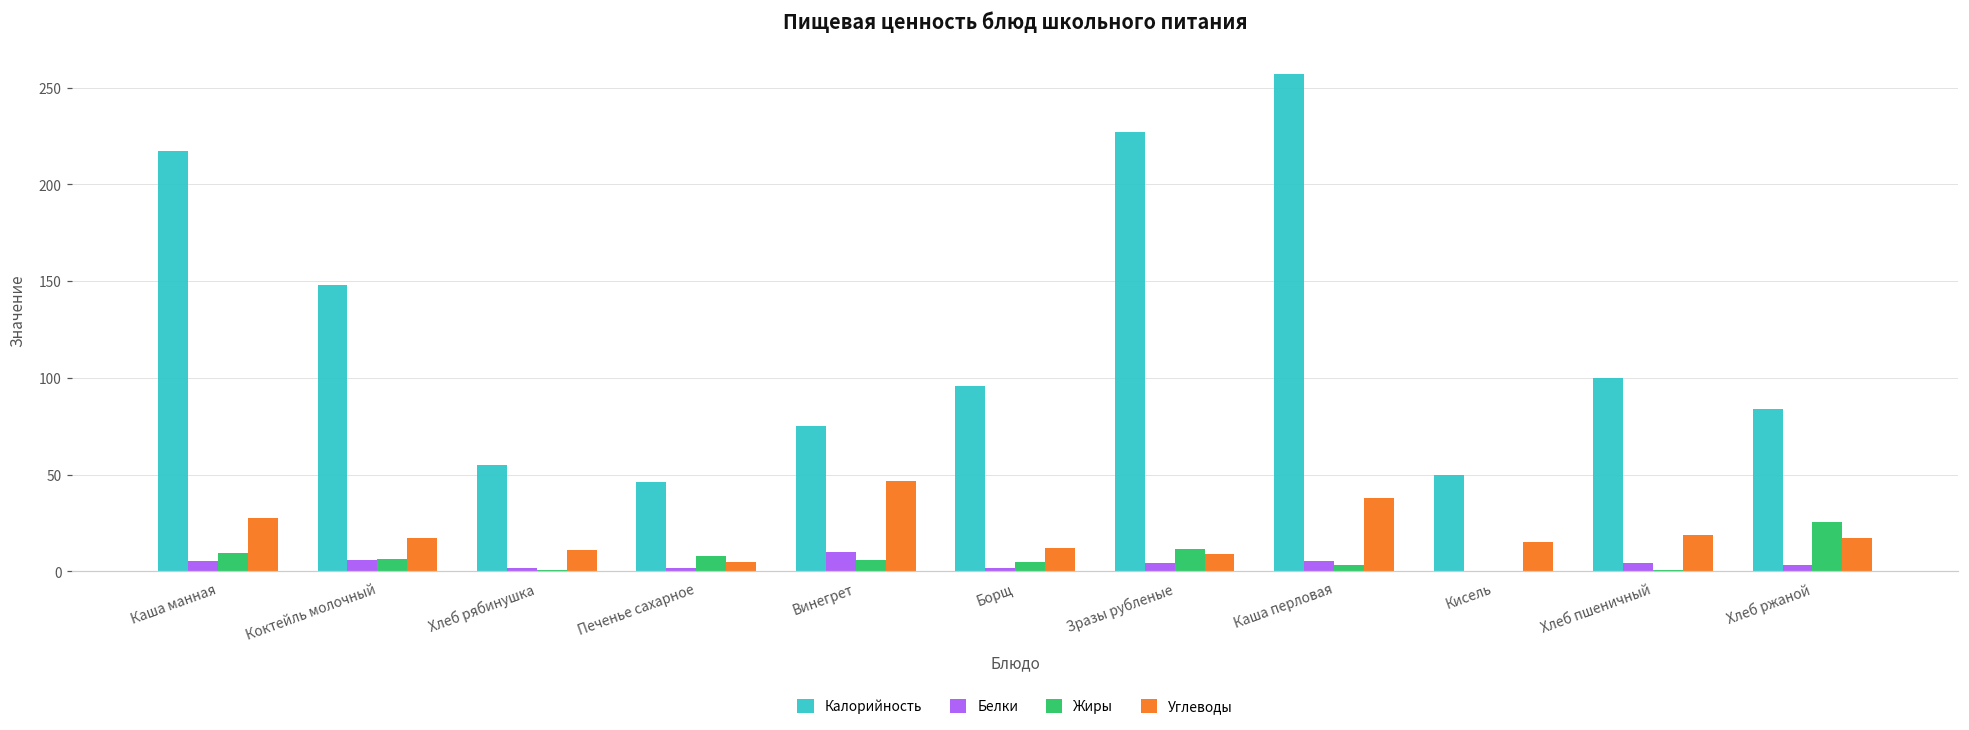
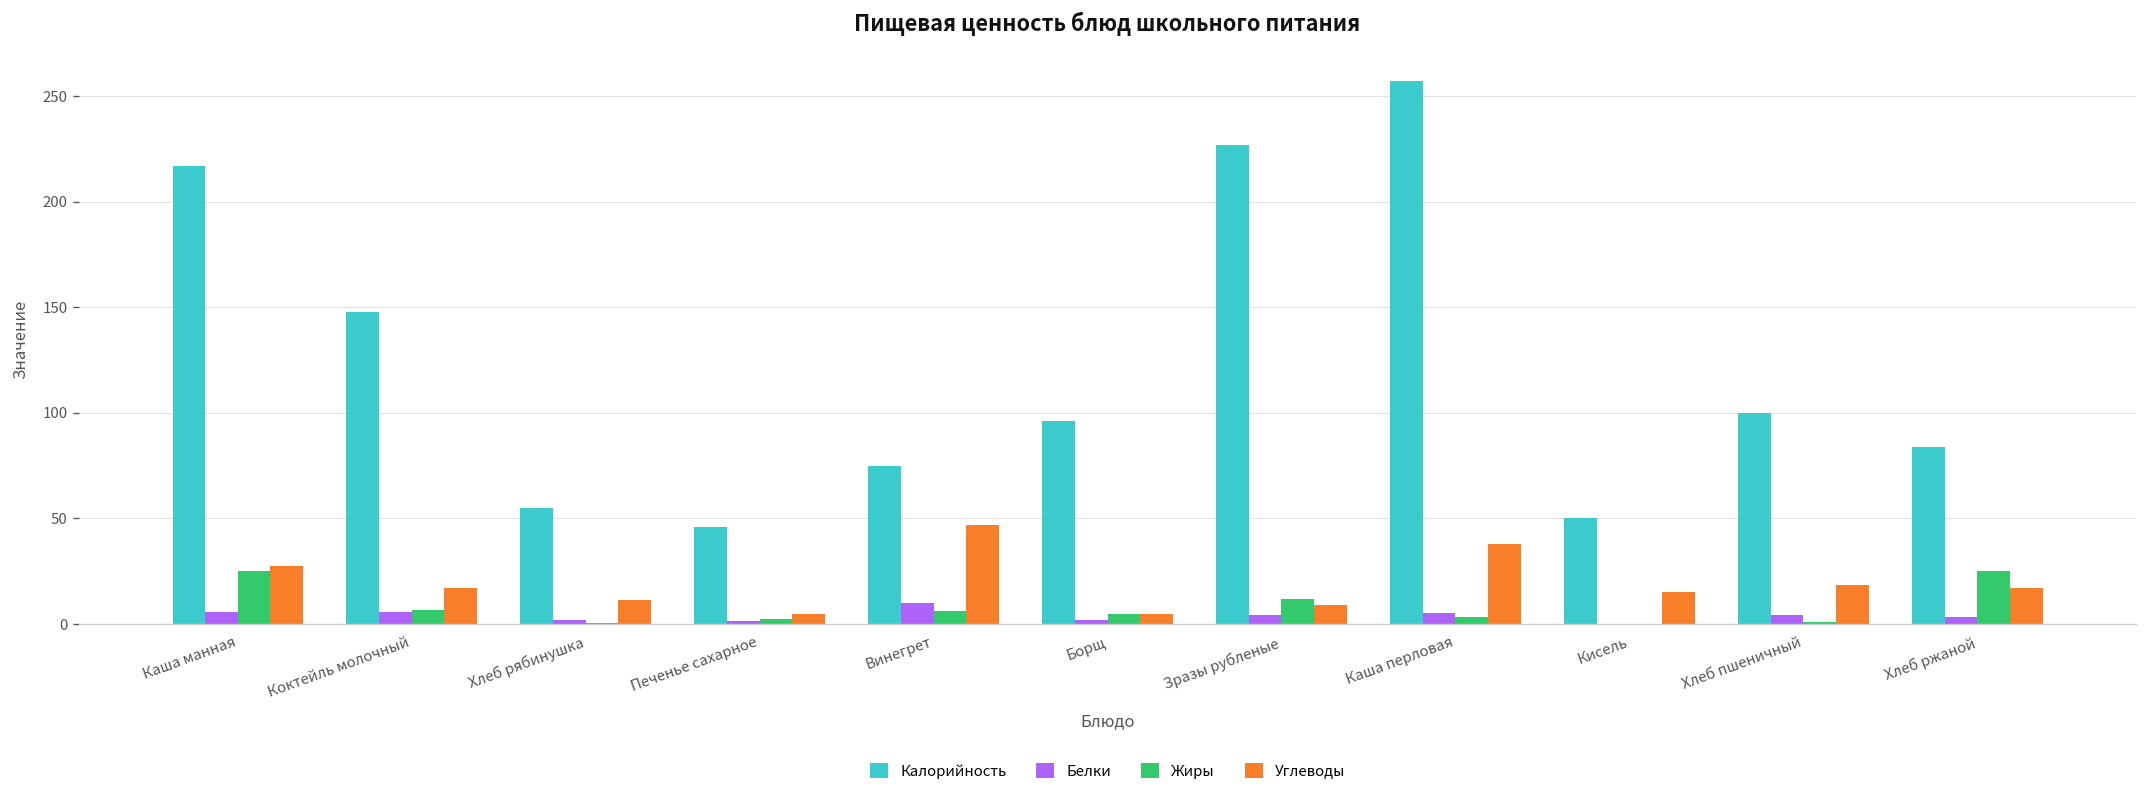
Жиры, Каша манная: 9 -> 25
Жиры, Печенье сахарное: 8 -> 2
Углеводы, Борщ: 12 -> 5
